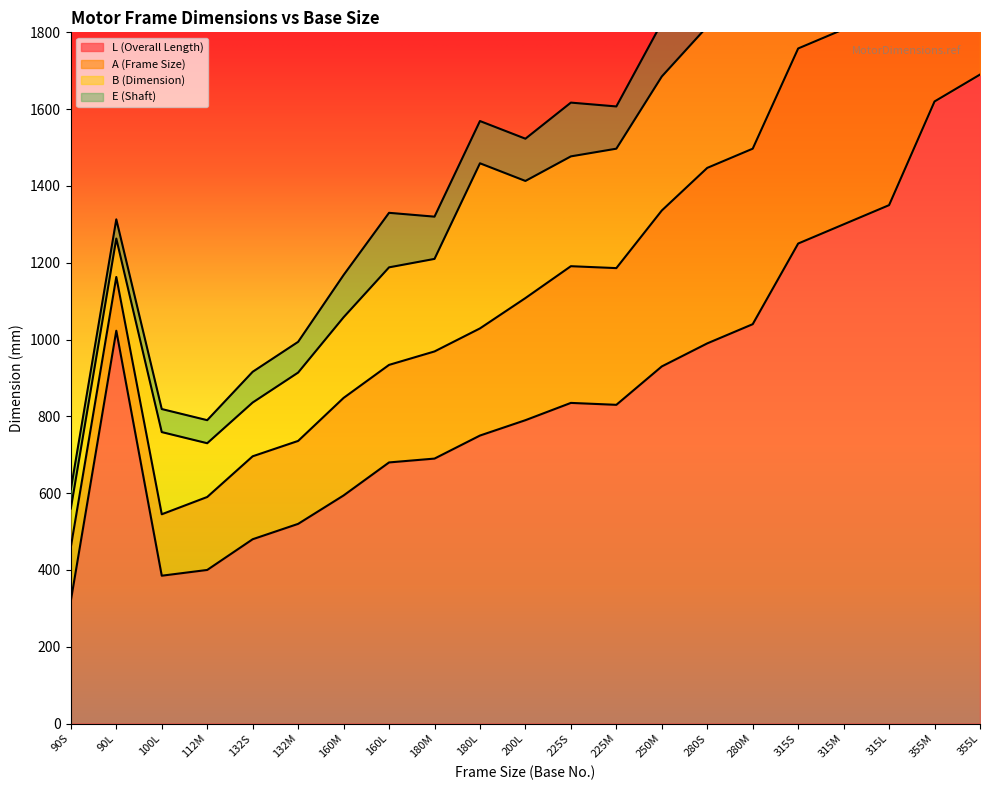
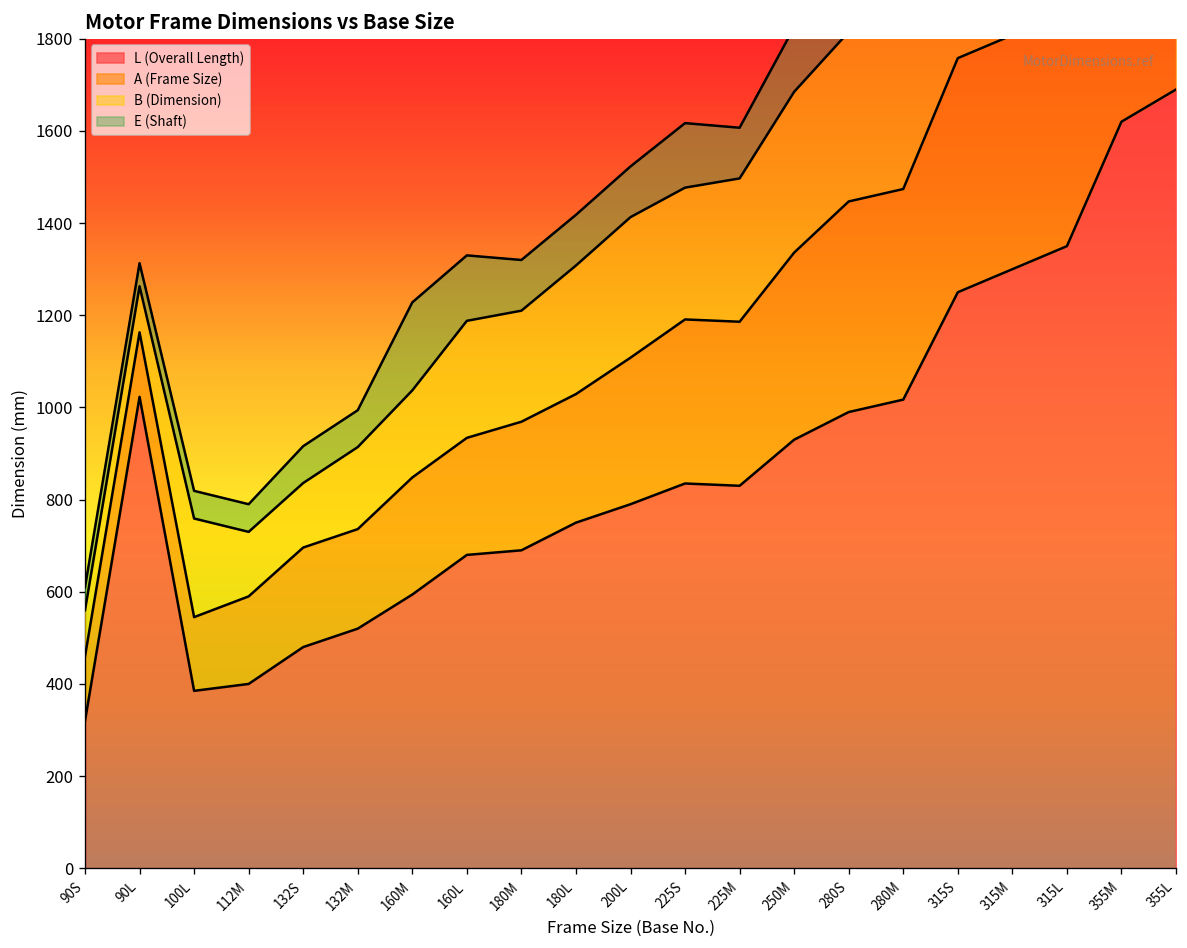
B (Dimension), 160M: 210 -> 190
E (Shaft), 160M: 110 -> 190
B (Dimension), 180L: 430 -> 280
L (Overall Length), 280M: 1040 -> 1020
